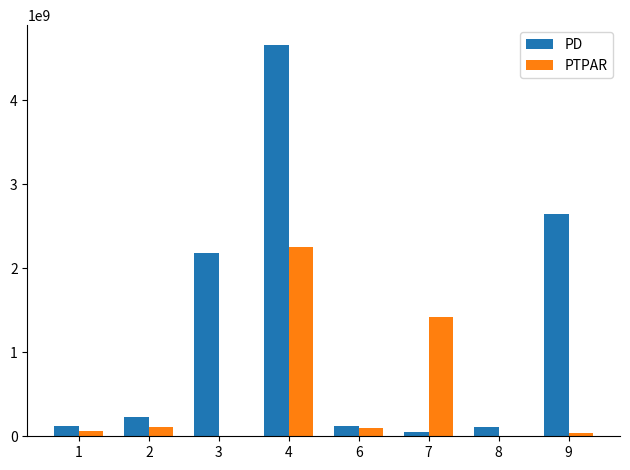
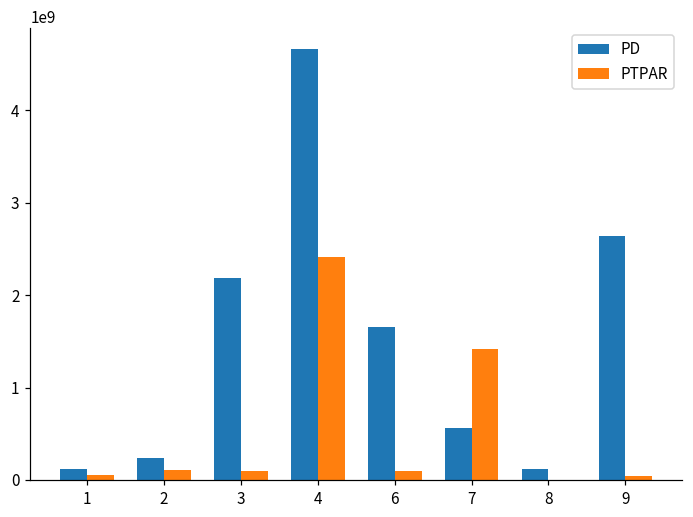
PTPAR, 3: 0 -> 100000000
PTPAR, 4: 2200000000 -> 2400000000
PD, 6: 100000000 -> 1700000000
PD, 7: 0 -> 600000000
